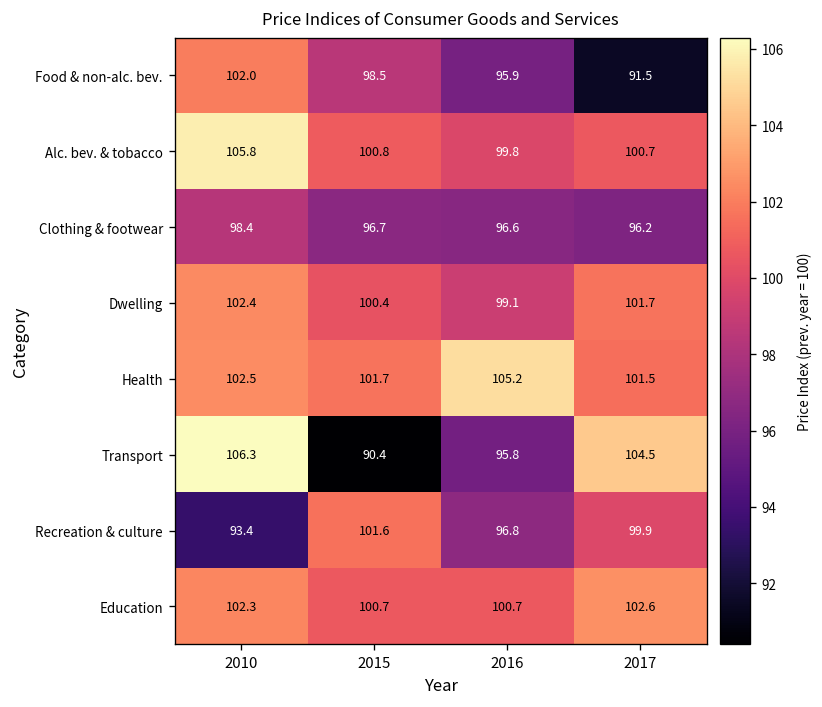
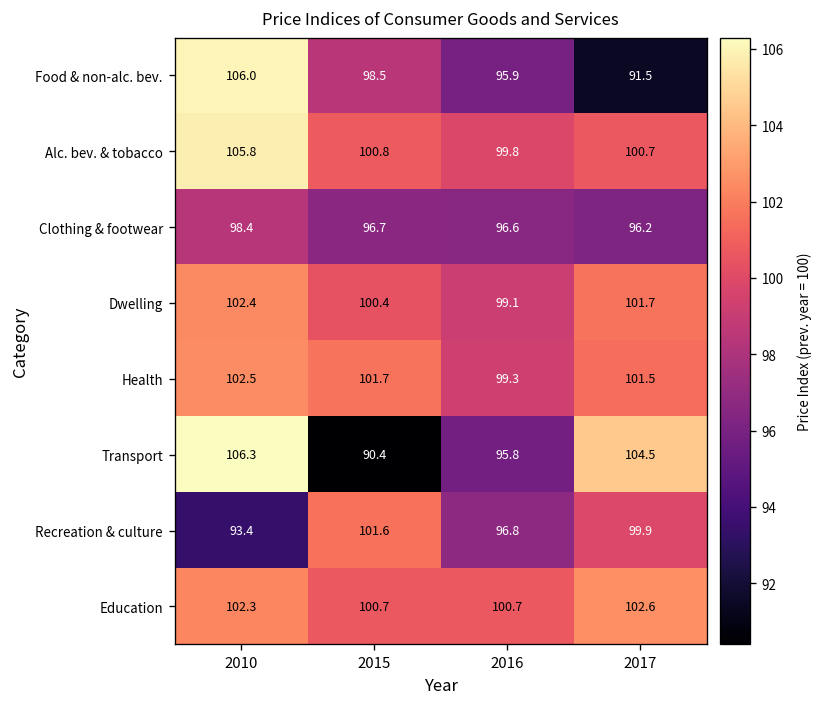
Food & non-alc. bev., 2010: 102.0 -> 106.0
Health, 2016: 105.2 -> 99.3
